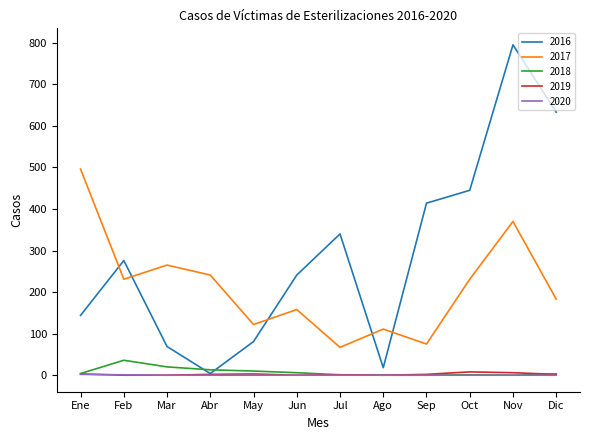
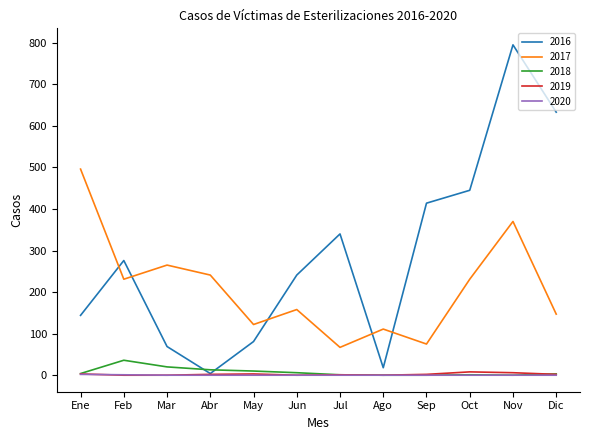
2017, Dic: 180 -> 150
